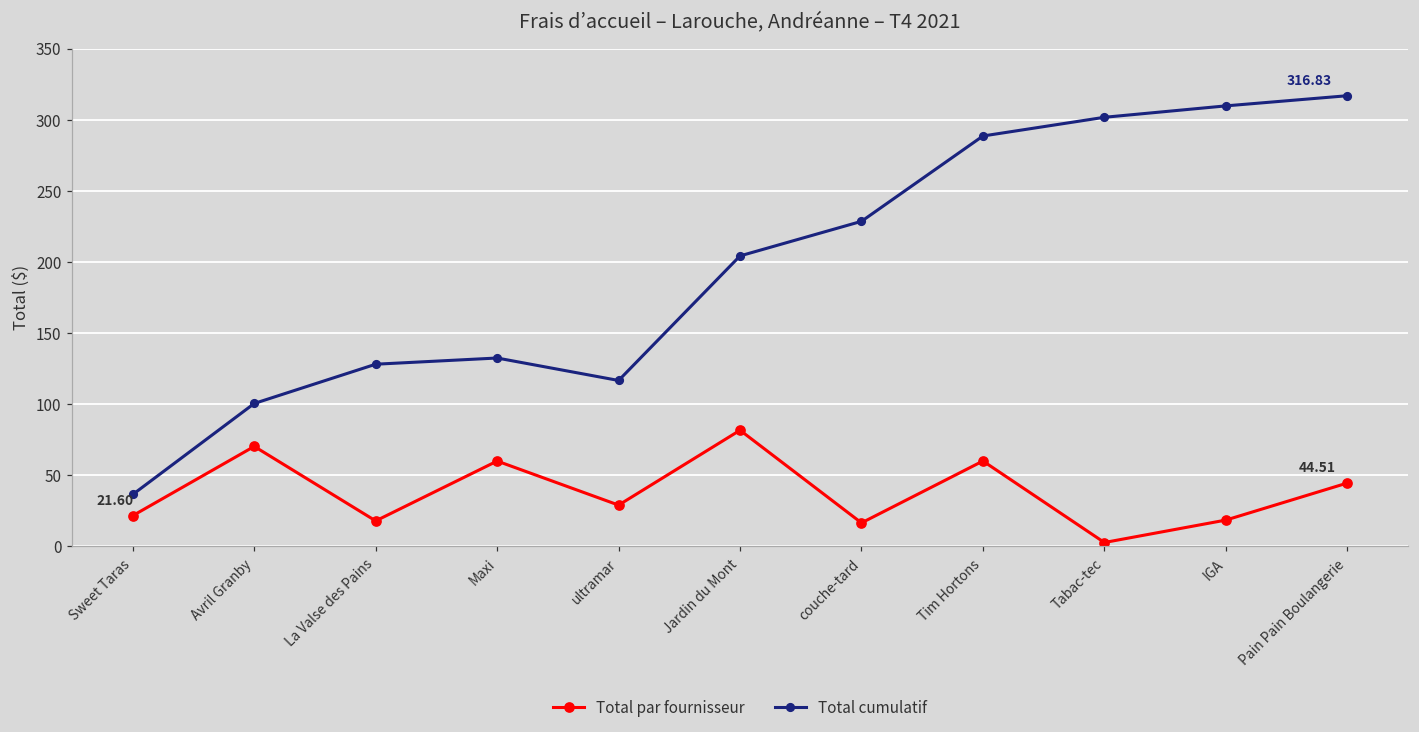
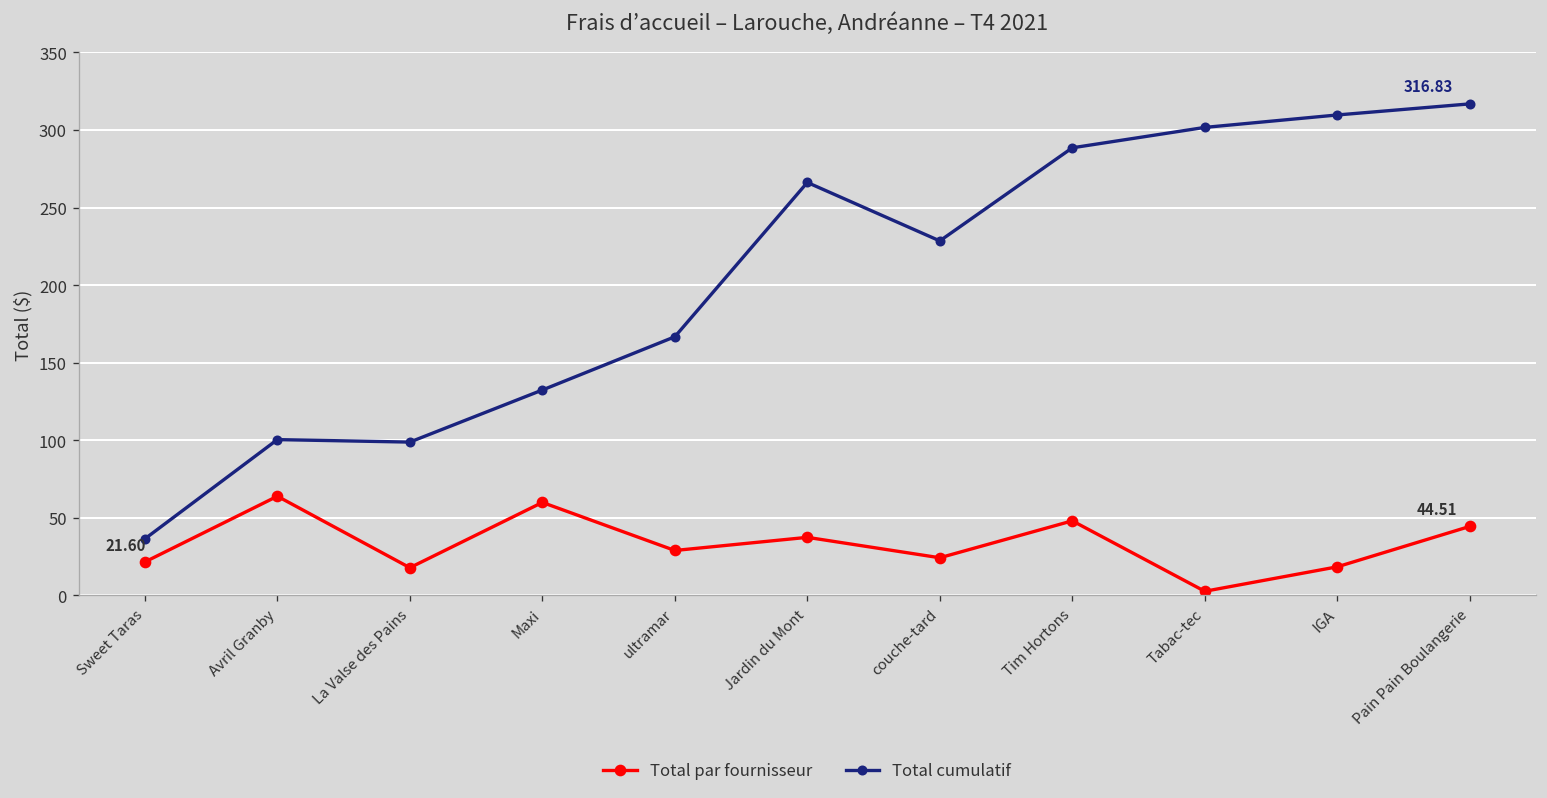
Total par fournisseur, Avril Granby: 70 -> 64
Total cumulatif, La Valse des Pains: 128 -> 99
Total cumulatif, ultramar: 117 -> 167
Total par fournisseur, Jardin du Mont: 82 -> 37
Total cumulatif, Jardin du Mont: 204 -> 266
Total par fournisseur, couche-tard: 17 -> 24
Total par fournisseur, Tim Hortons: 60 -> 48
